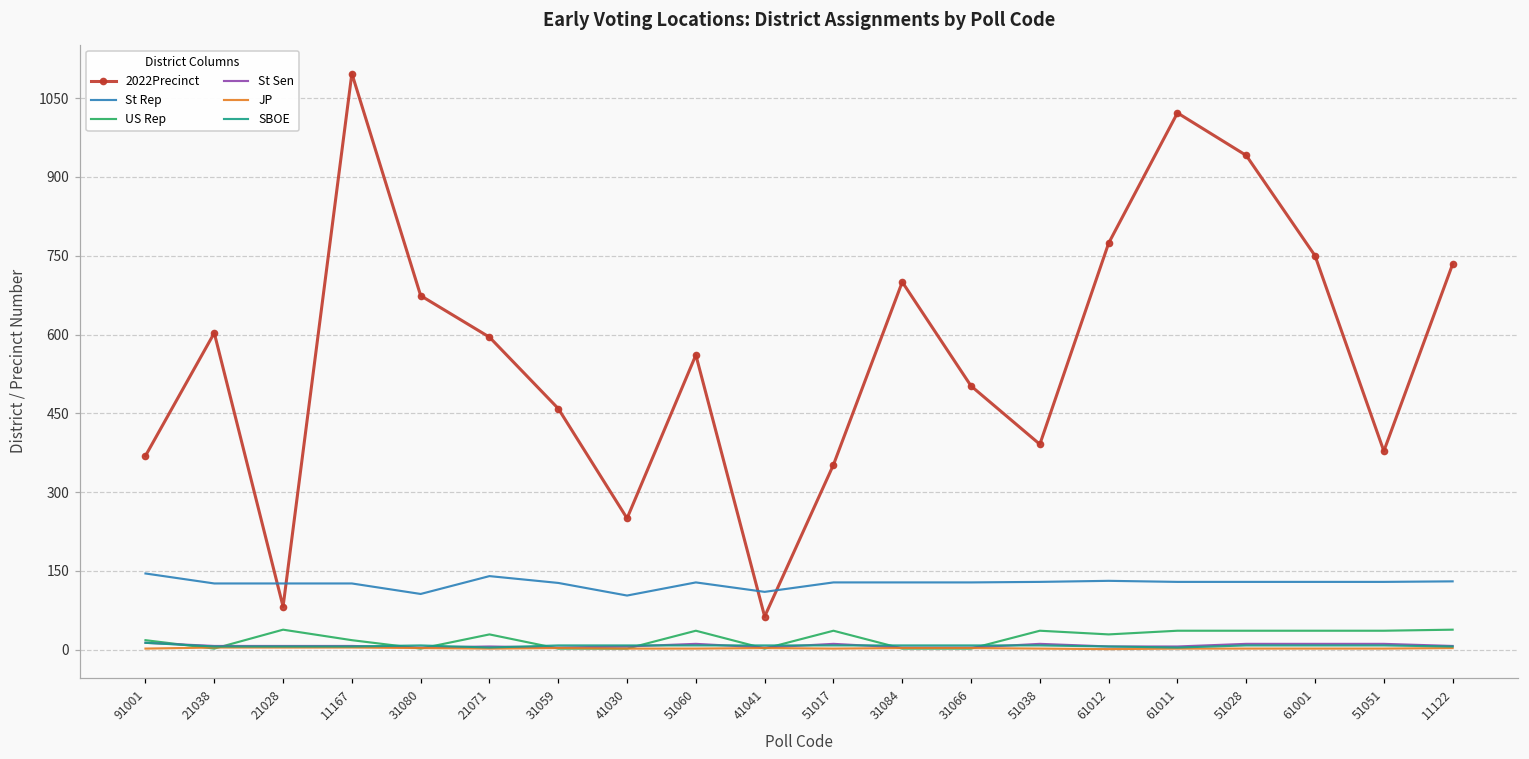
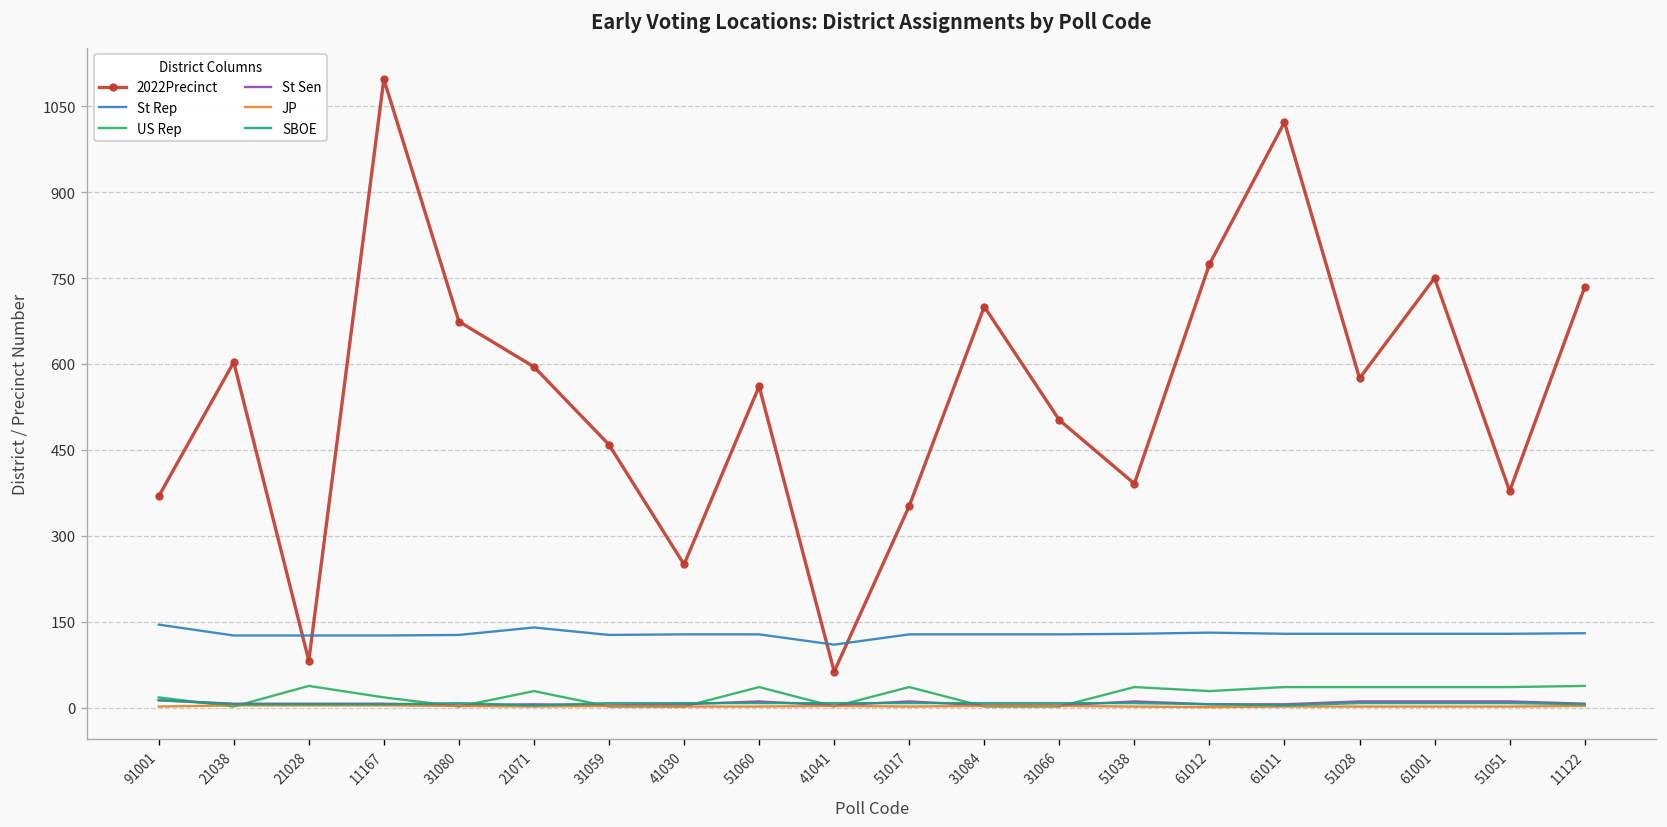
St Rep, 31080: 110 -> 130
St Rep, 41030: 100 -> 130
2022Precinct, 51028: 940 -> 580
